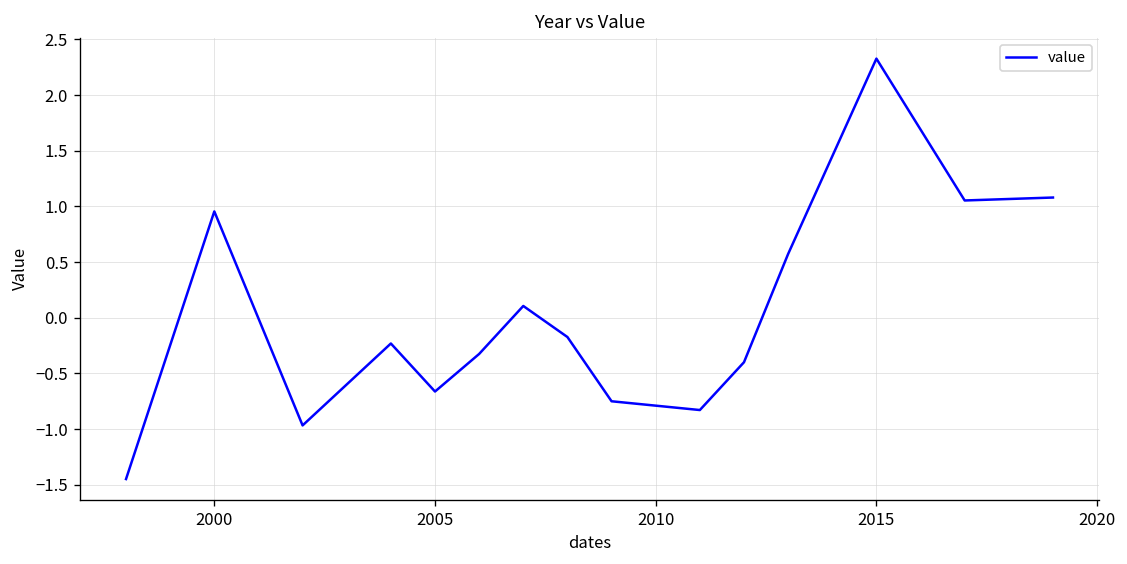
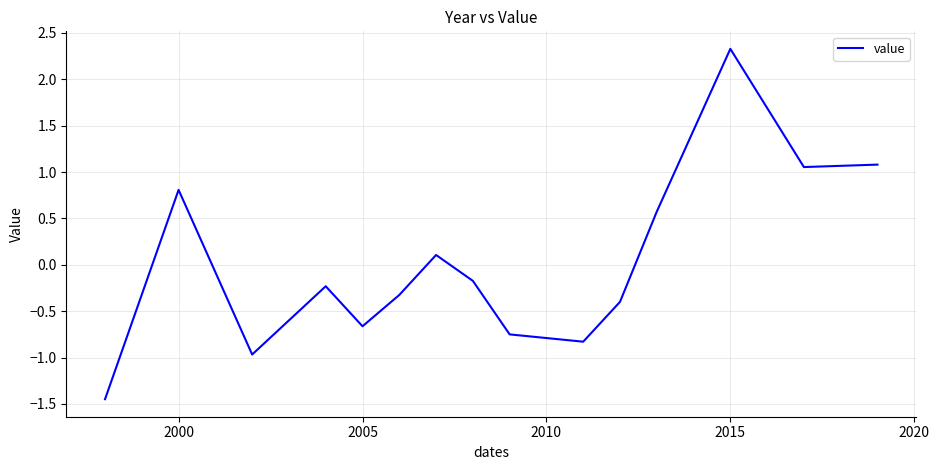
2000: 1.0 -> 0.8
